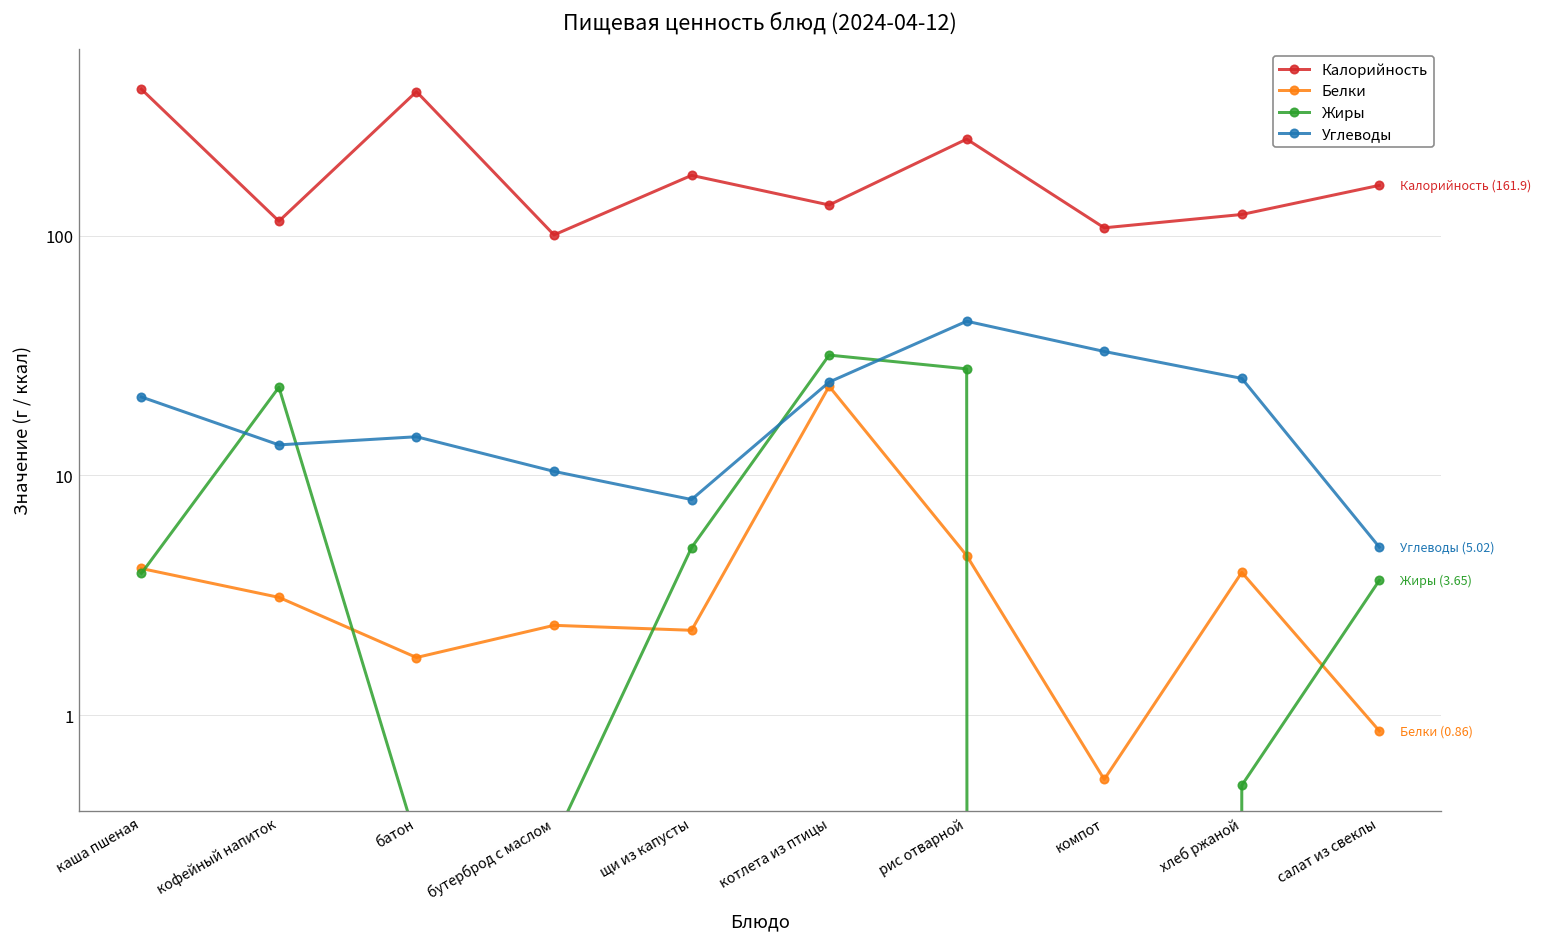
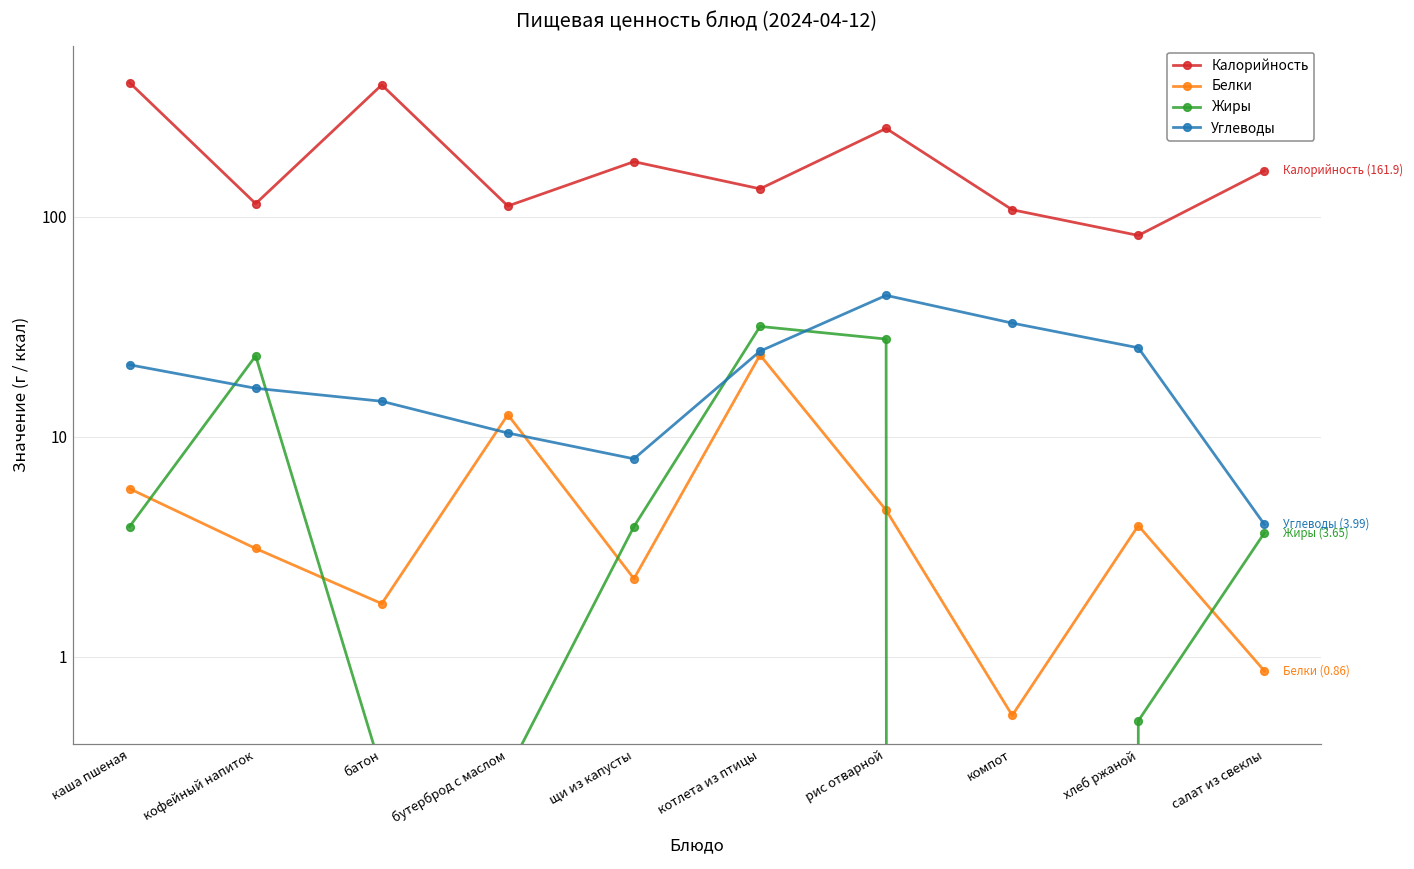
Белки, каша пшеная: 4.1 -> 5.8
Углеводы, кофейный напиток: 13 -> 17
Калорийность, бутерброд с маслом: 100 -> 110
Белки, бутерброд с маслом: 2.4 -> 13
Жиры, щи из капусты: 5.0 -> 3.9
Калорийность, хлеб ржаной: 120 -> 82
Углеводы, салат из свеклы: (5.02) -> (3.99)
